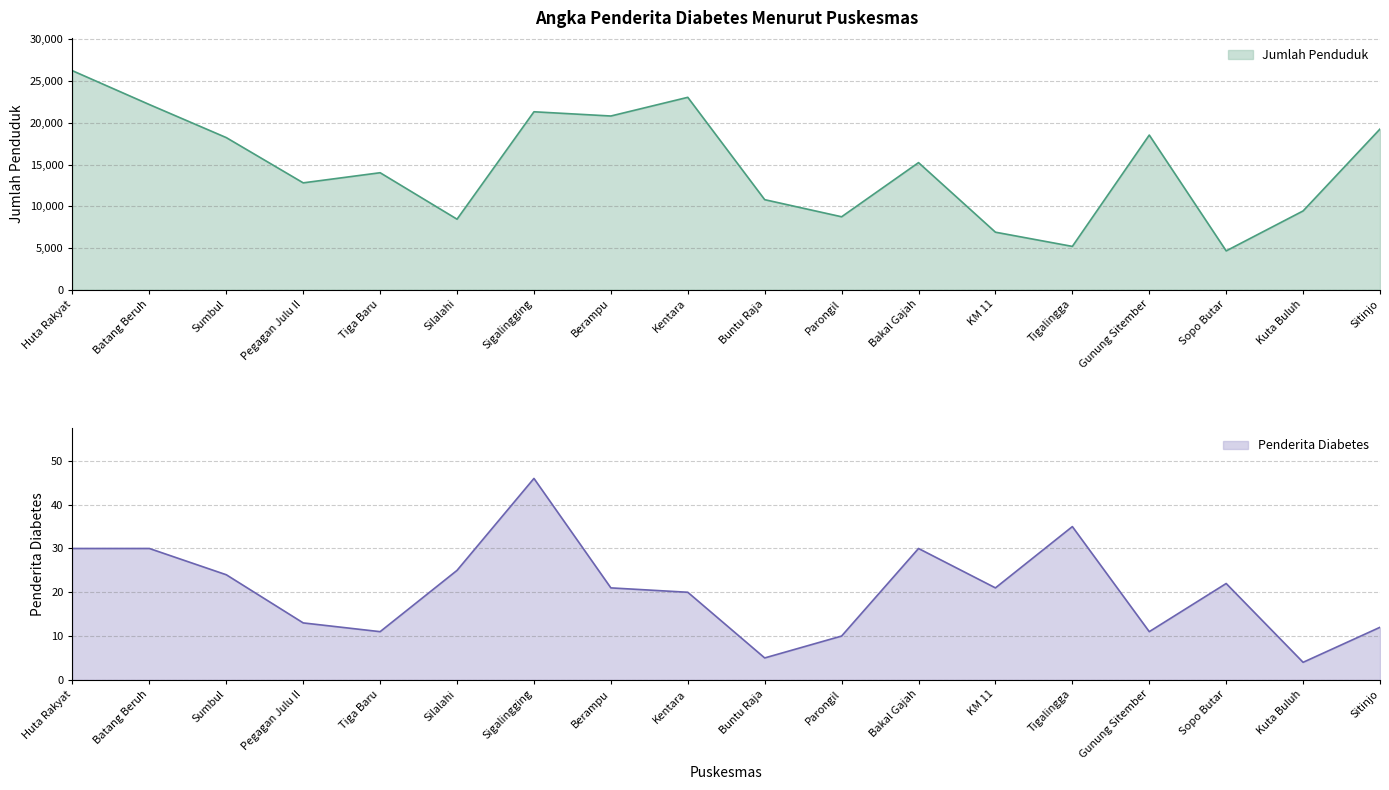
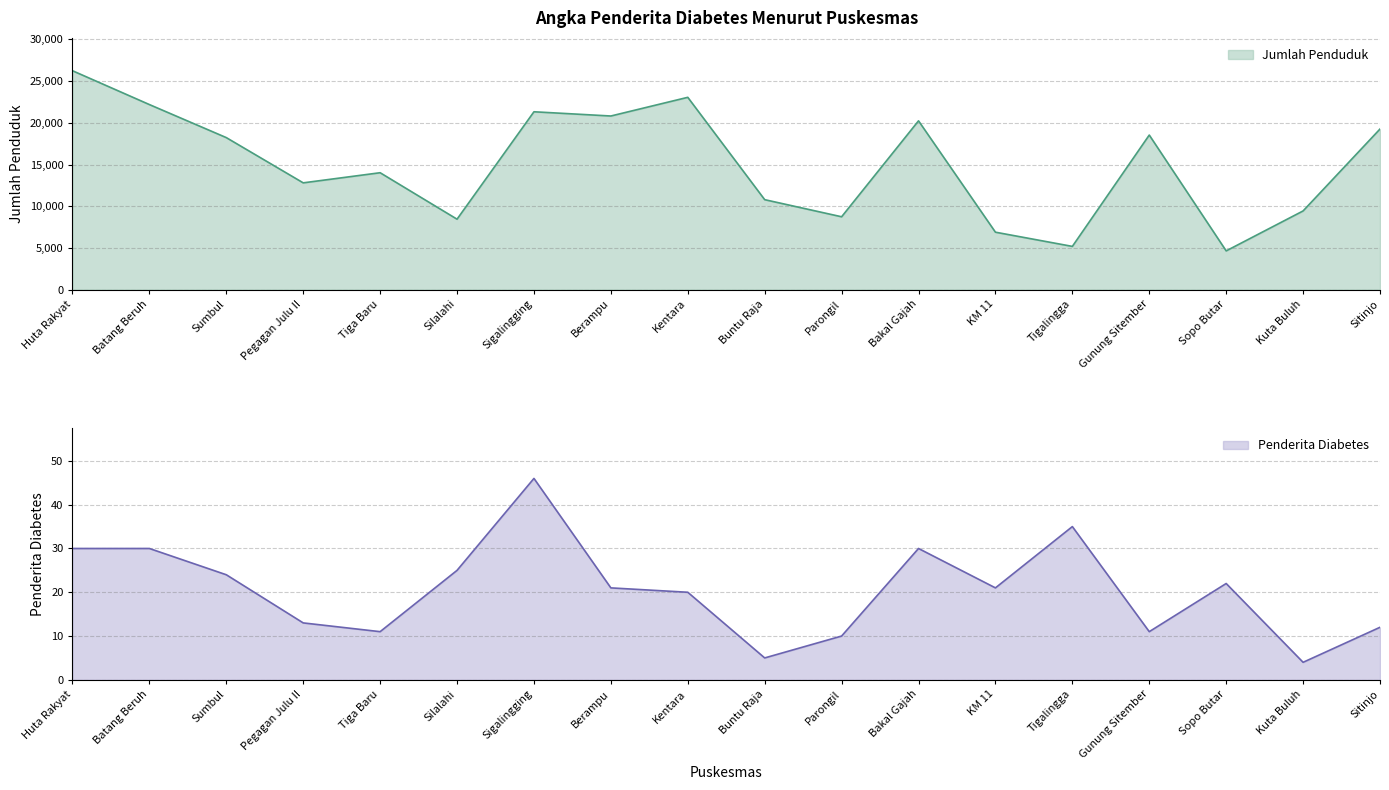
Angka Penderita Diabetes Menurut Puskesmas, Bakal Gajah: 15,000 -> 20,000
